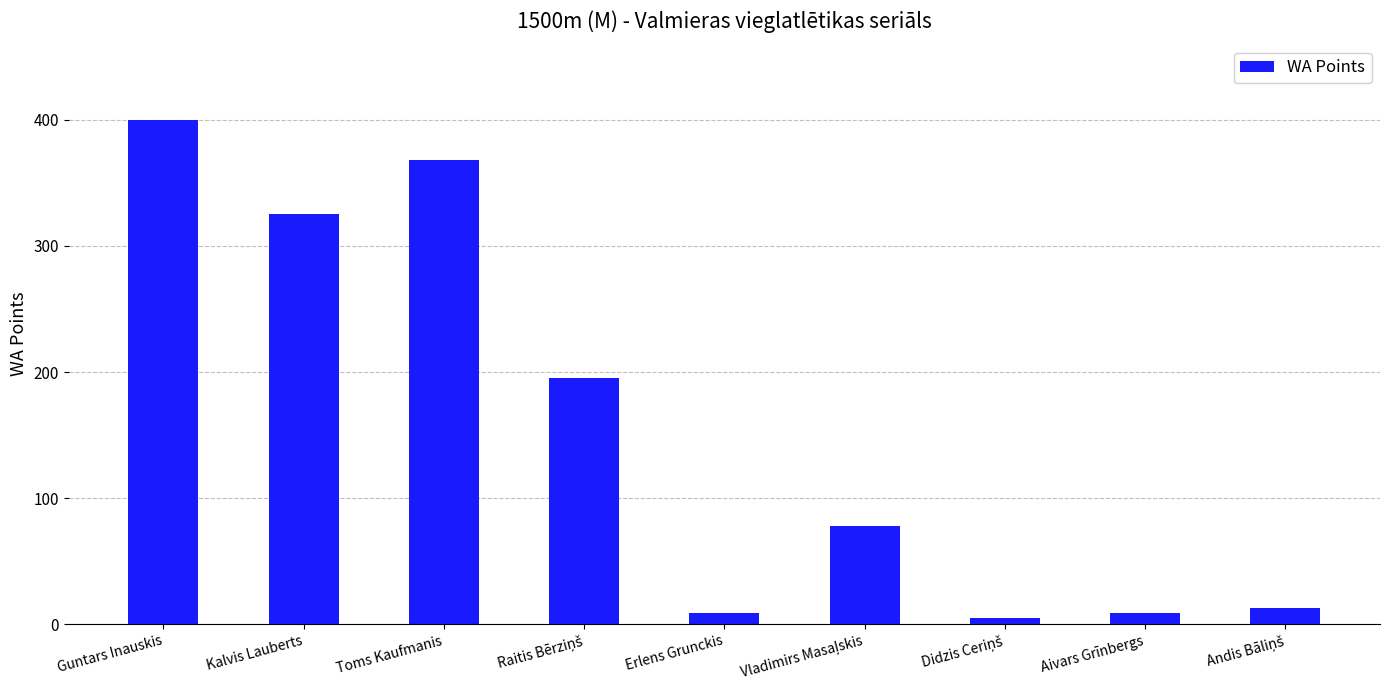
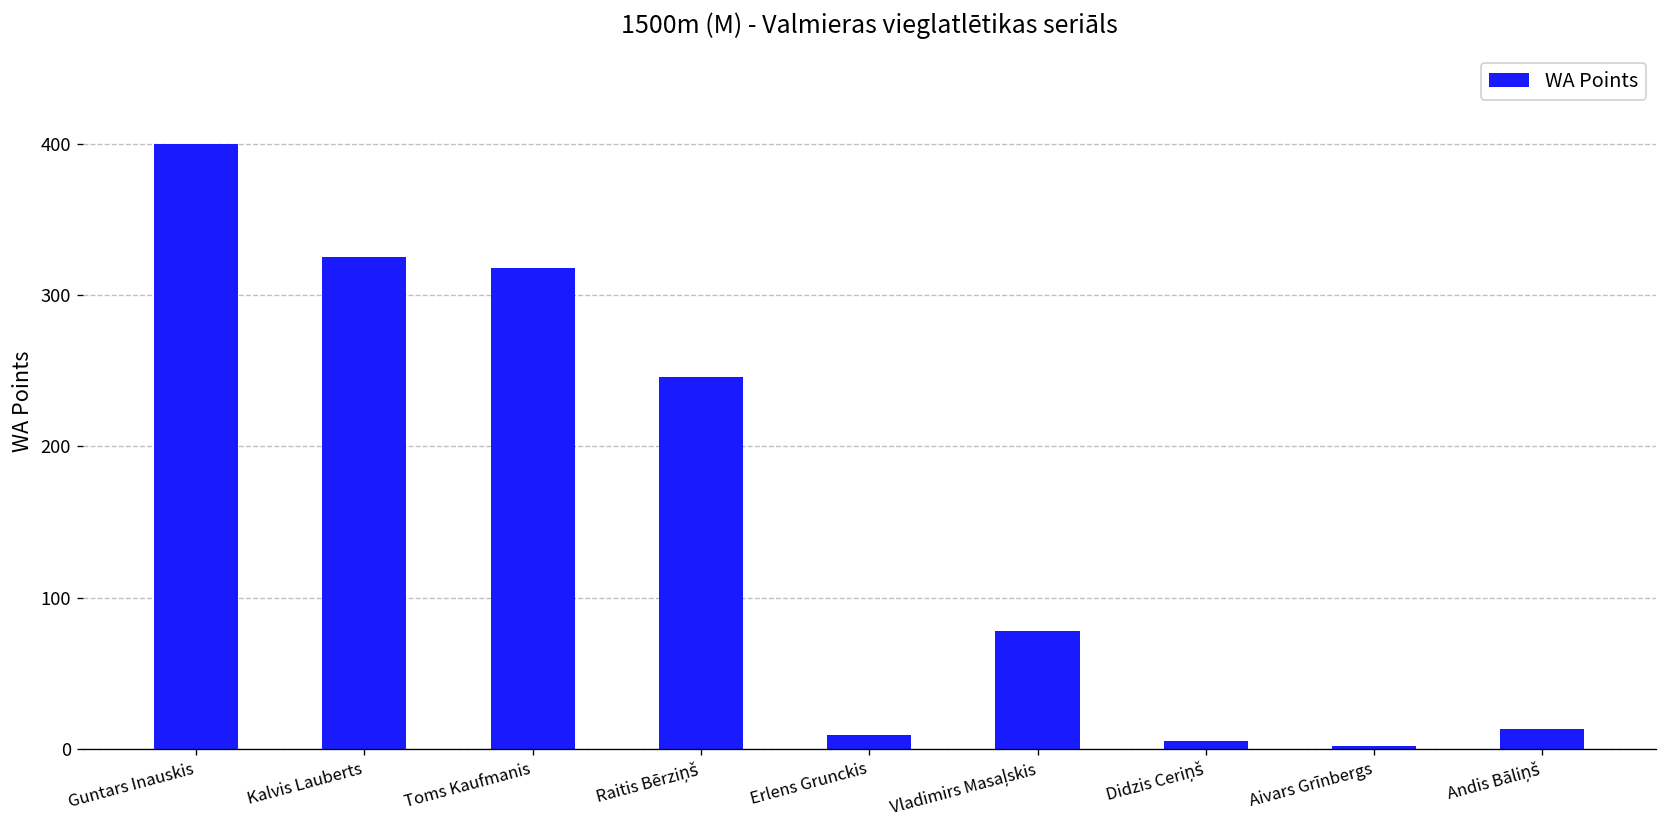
Toms Kaufmanis: 368 -> 318
Raitis Bērziņš: 195 -> 246
Aivars Grīnbergs: 9 -> 2
